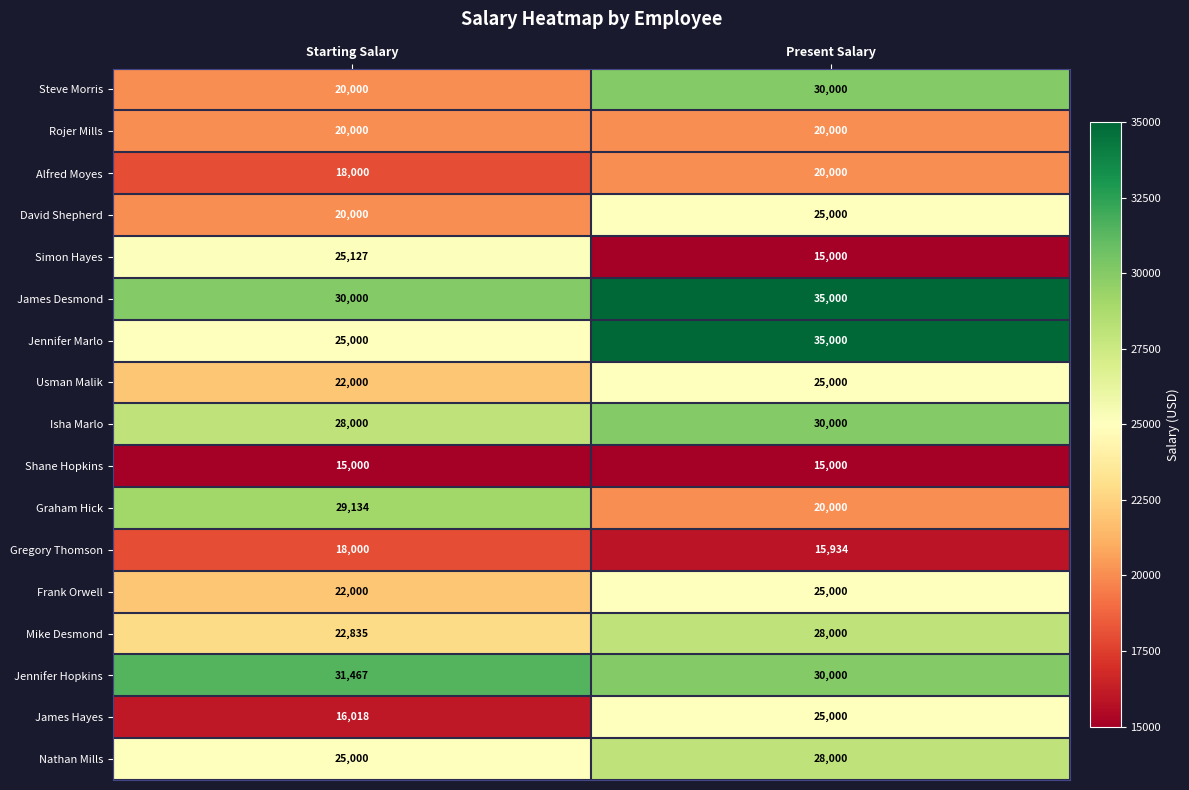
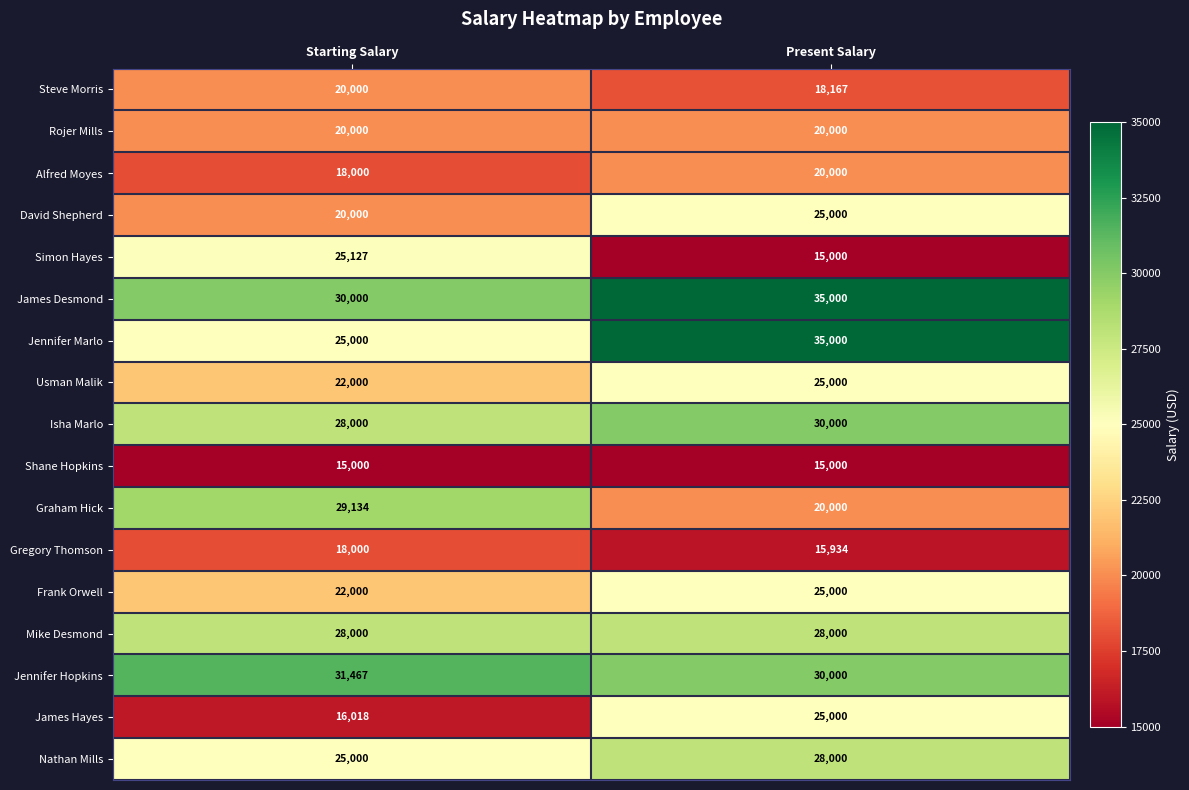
Steve Morris, Present Salary: 30,000 -> 18,167
Mike Desmond, Starting Salary: 22,835 -> 28,000
